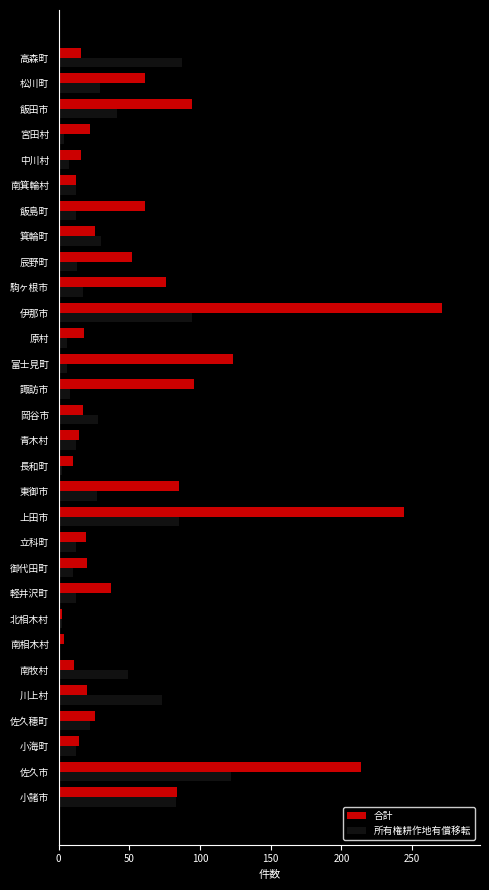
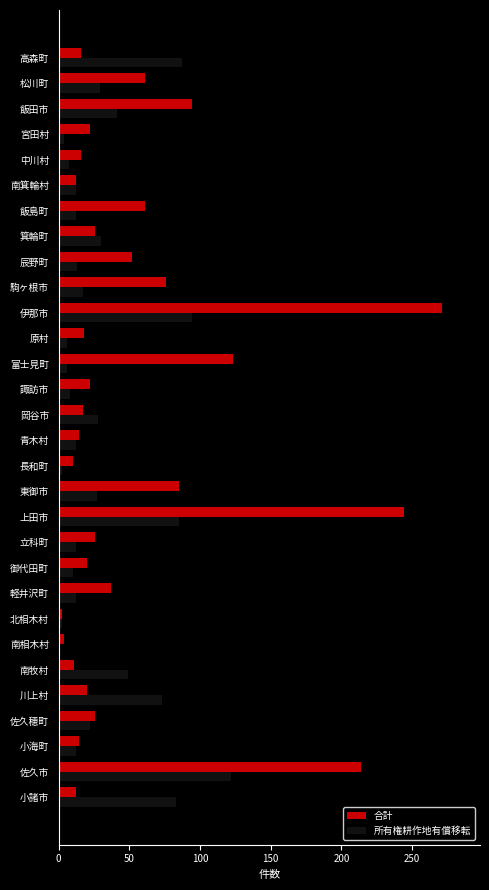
合計, 諏訪市: 96 -> 22
合計, 立科町: 19 -> 26
合計, 小諸市: 84 -> 12
